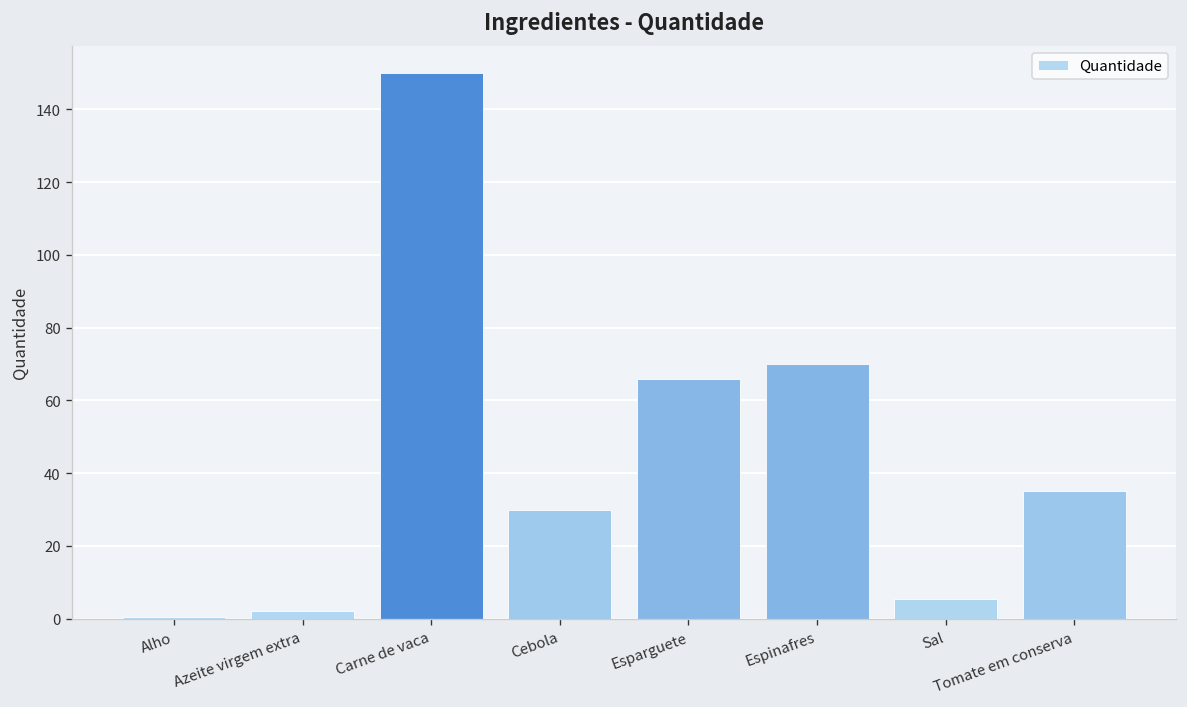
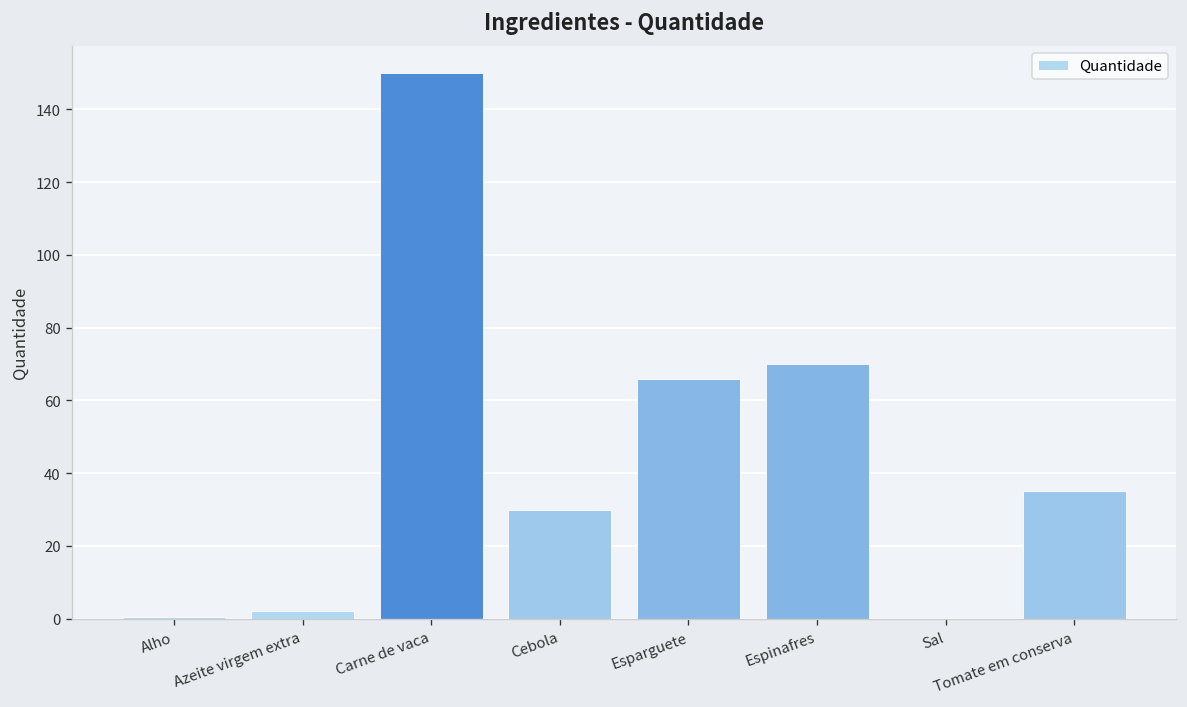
Sal: 5 -> 0
